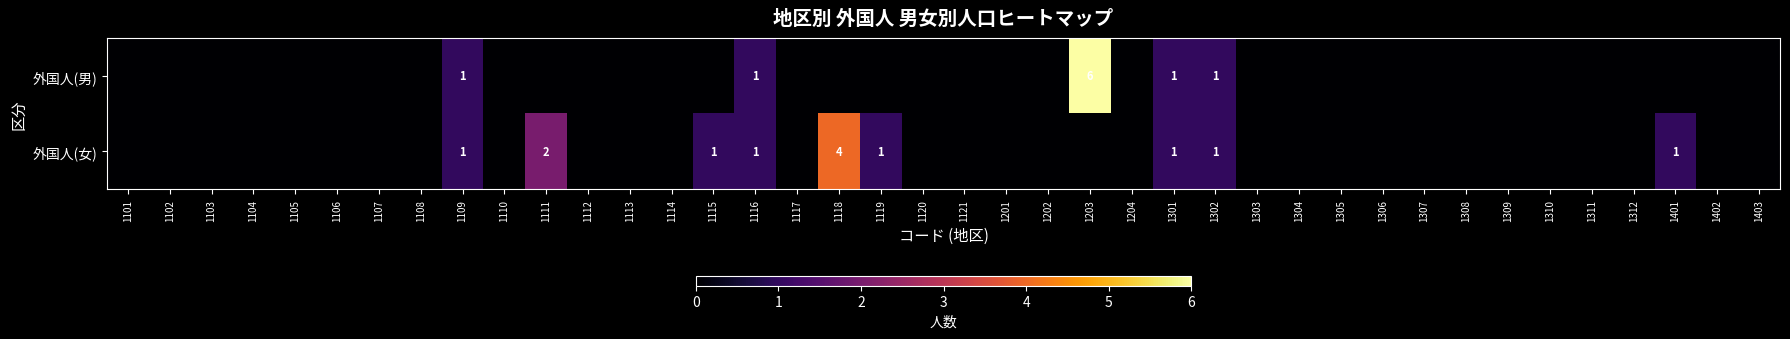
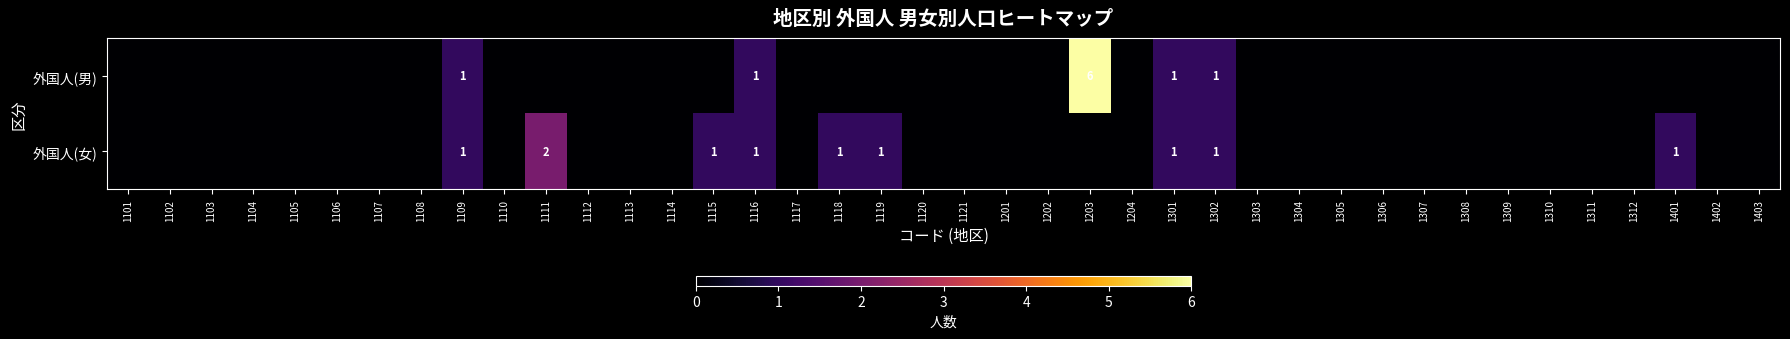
外国人(女), 1118: 4 -> 1
